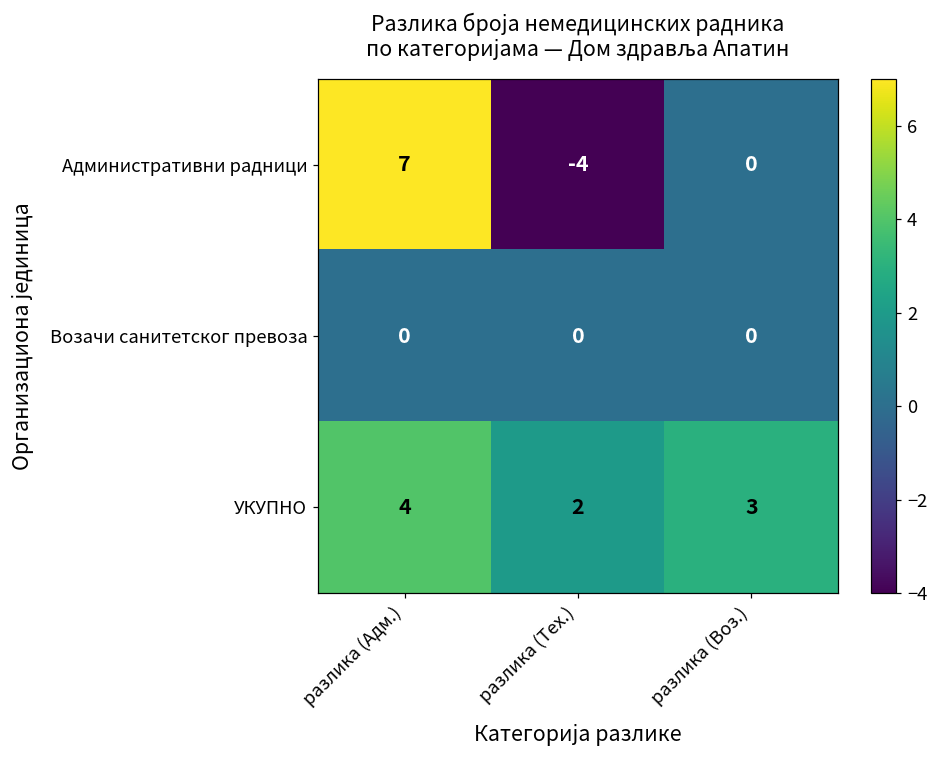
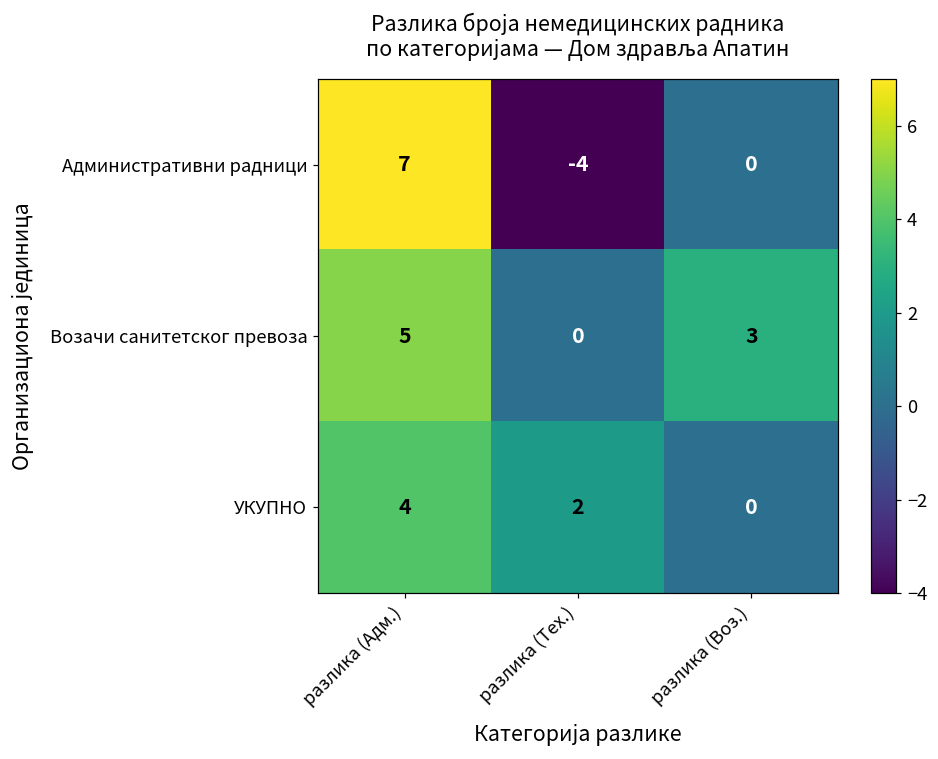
Возачи санитетског превоза, разлика (Адм.): 0 -> 5
Возачи санитетског превоза, разлика (Воз.): 0 -> 3
УКУПНО, разлика (Воз.): 3 -> 0
